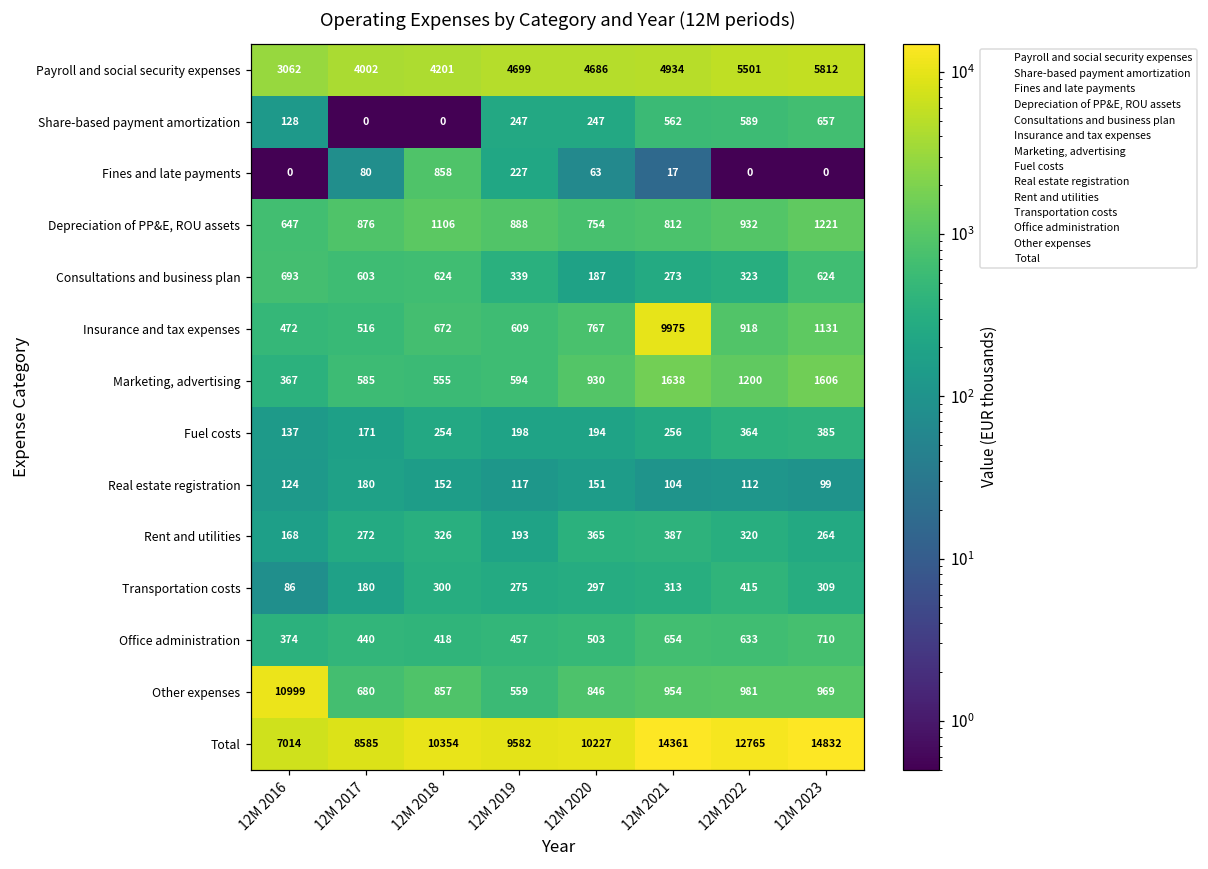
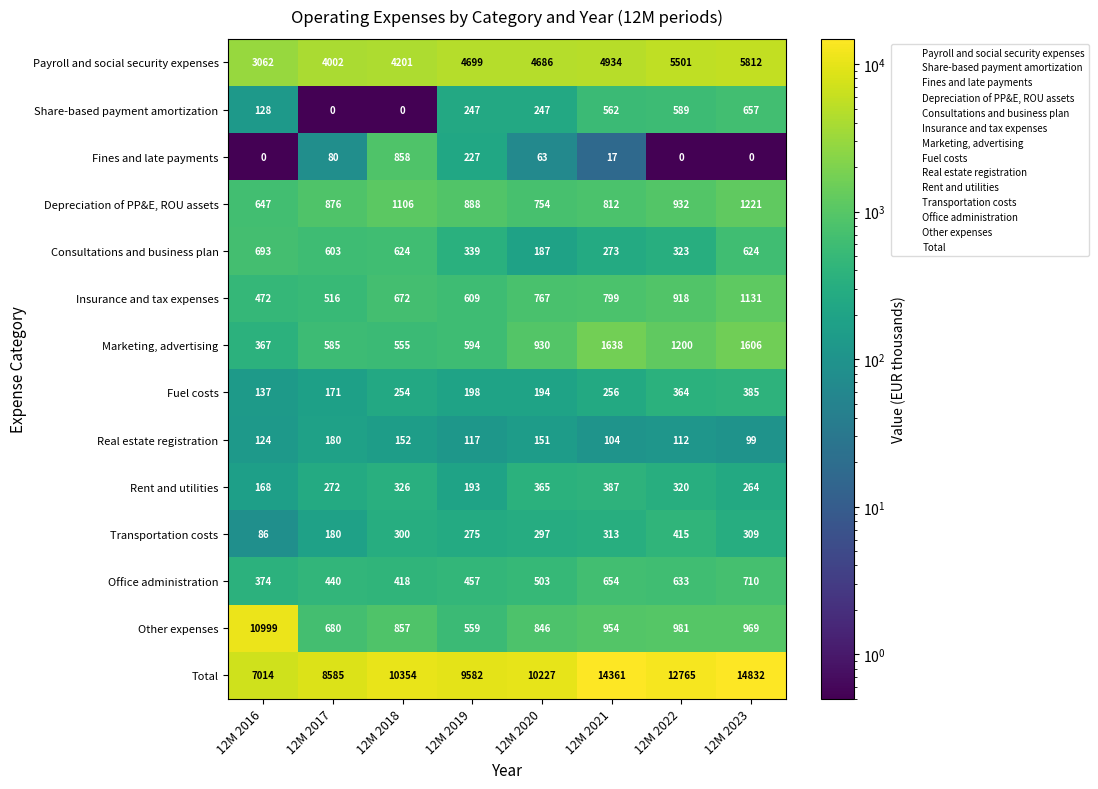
Insurance and tax expenses, 12M 2021: 9975 -> 799
